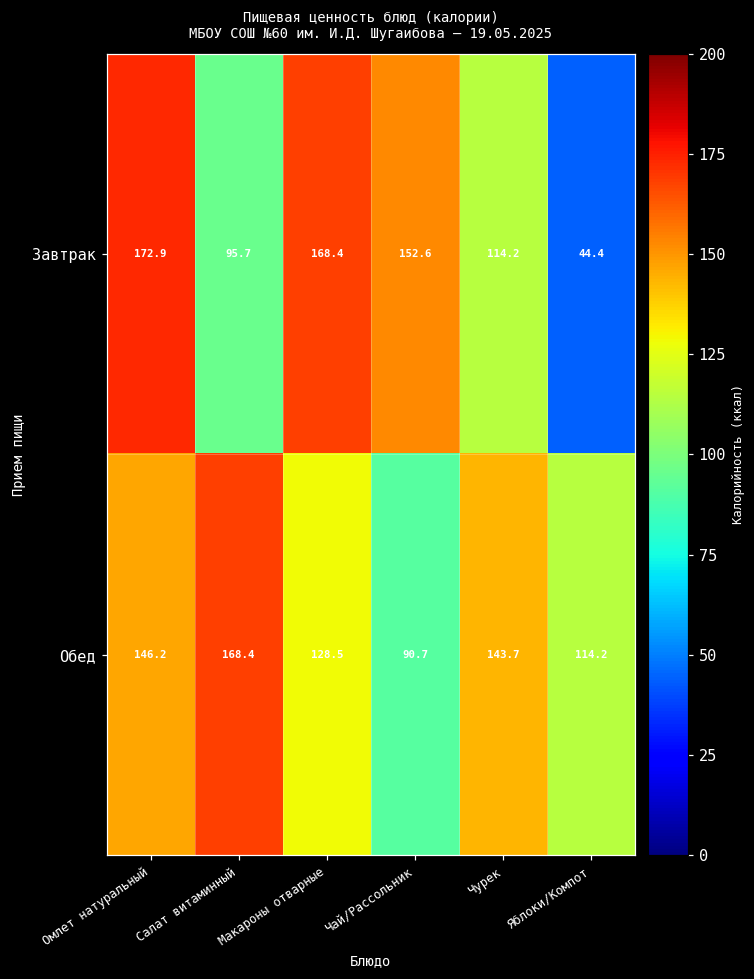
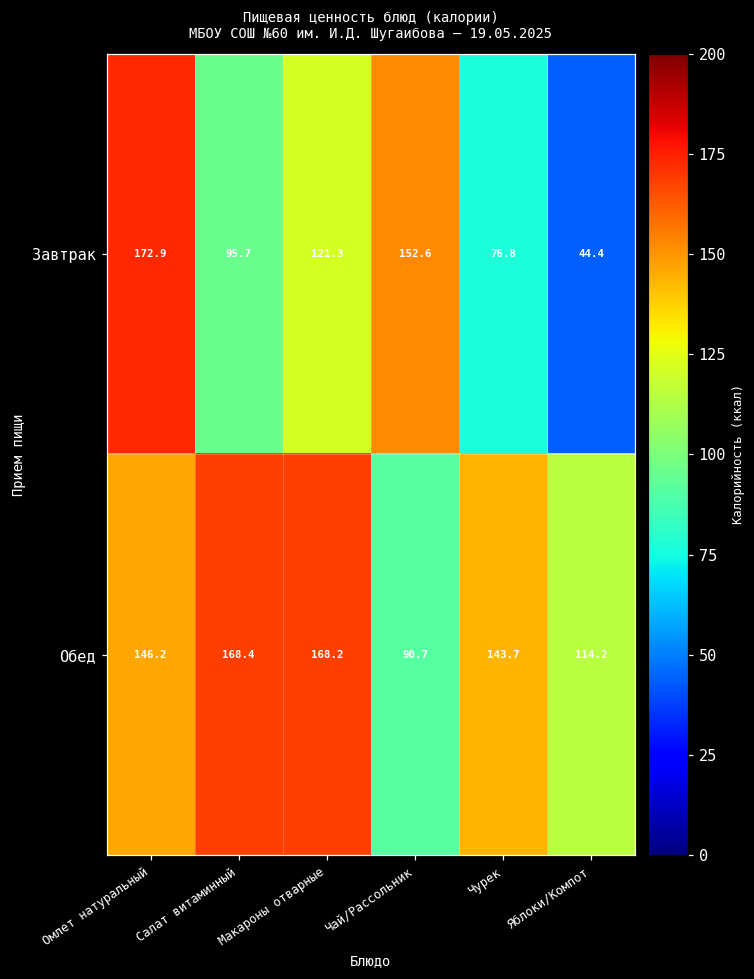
Завтрак, Макароны отварные: 168.4 -> 121.3
Завтрак, Чурек: 114.2 -> 76.8
Обед, Макароны отварные: 128.5 -> 168.2
